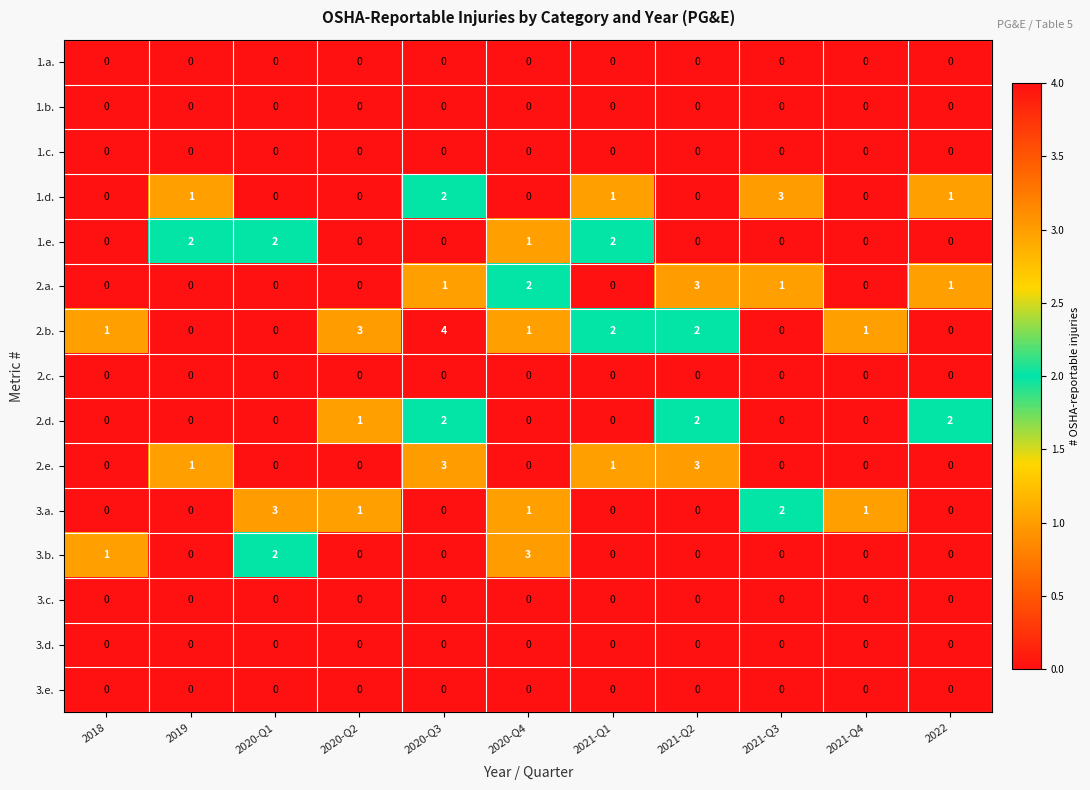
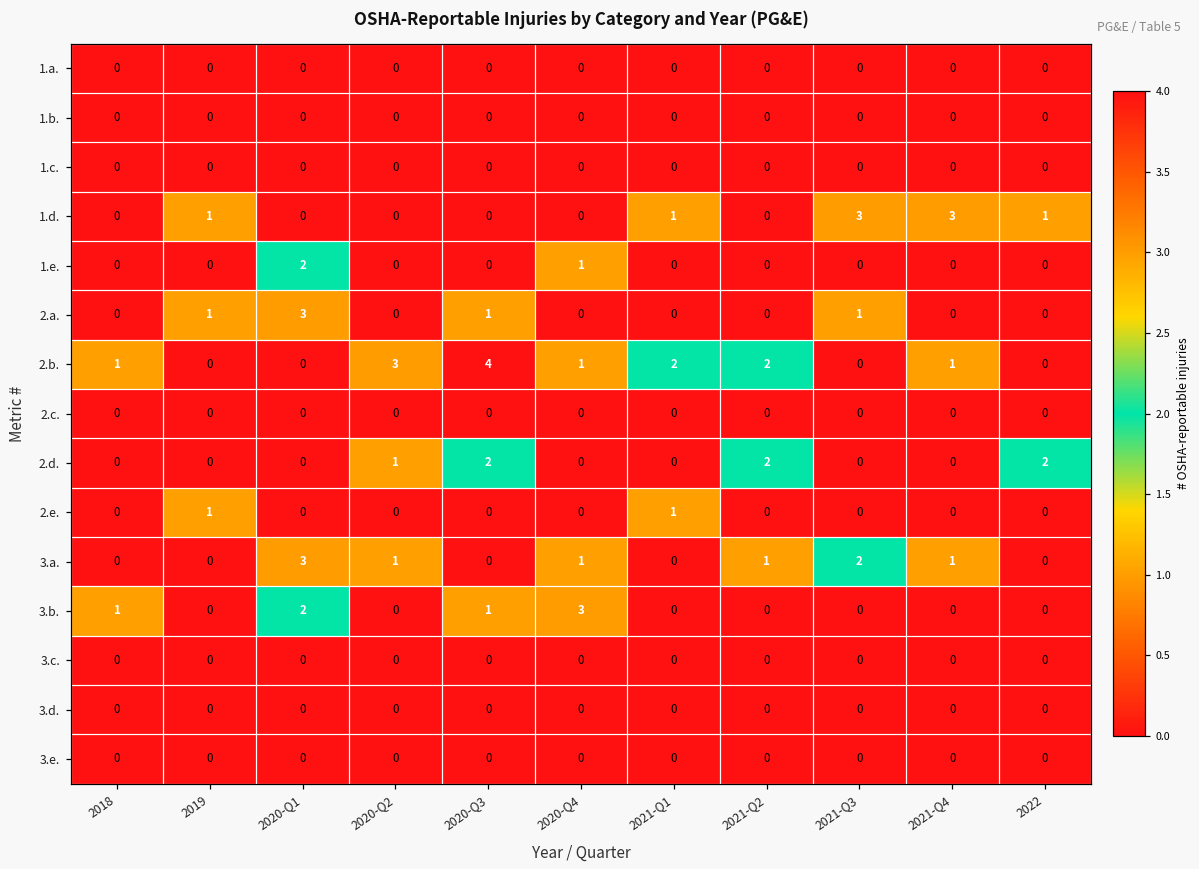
1.d., 2020-Q3: 2 -> 0
1.d., 2021-Q4: 0 -> 3
1.e., 2019: 2 -> 0
1.e., 2021-Q1: 2 -> 0
2.a., 2019: 0 -> 1
2.a., 2020-Q1: 0 -> 3
2.a., 2020-Q4: 2 -> 0
2.a., 2021-Q2: 3 -> 0
2.a., 2022: 1 -> 0
2.e., 2020-Q3: 3 -> 0
2.e., 2021-Q2: 3 -> 0
3.a., 2021-Q2: 0 -> 1
3.b., 2020-Q3: 0 -> 1
